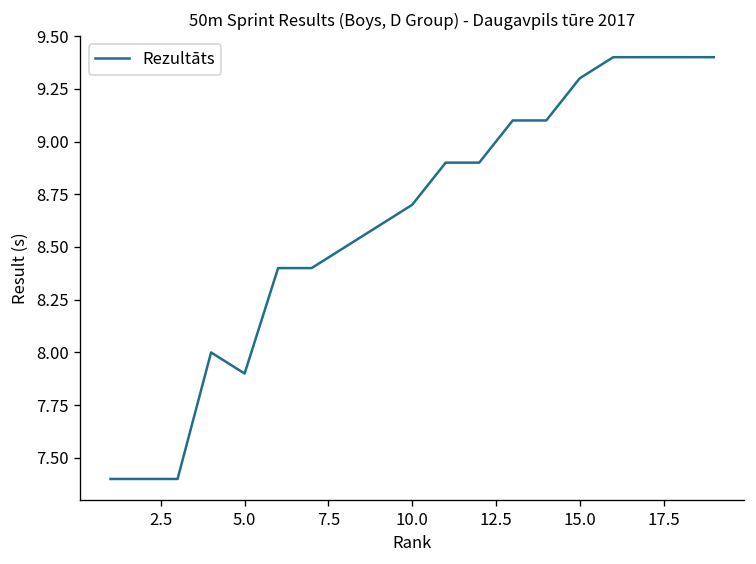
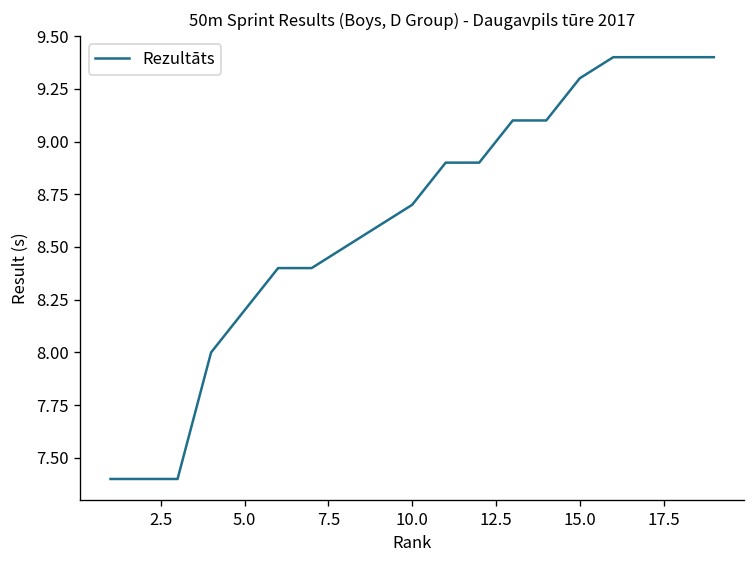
5.0: 7.9 -> 8.2
